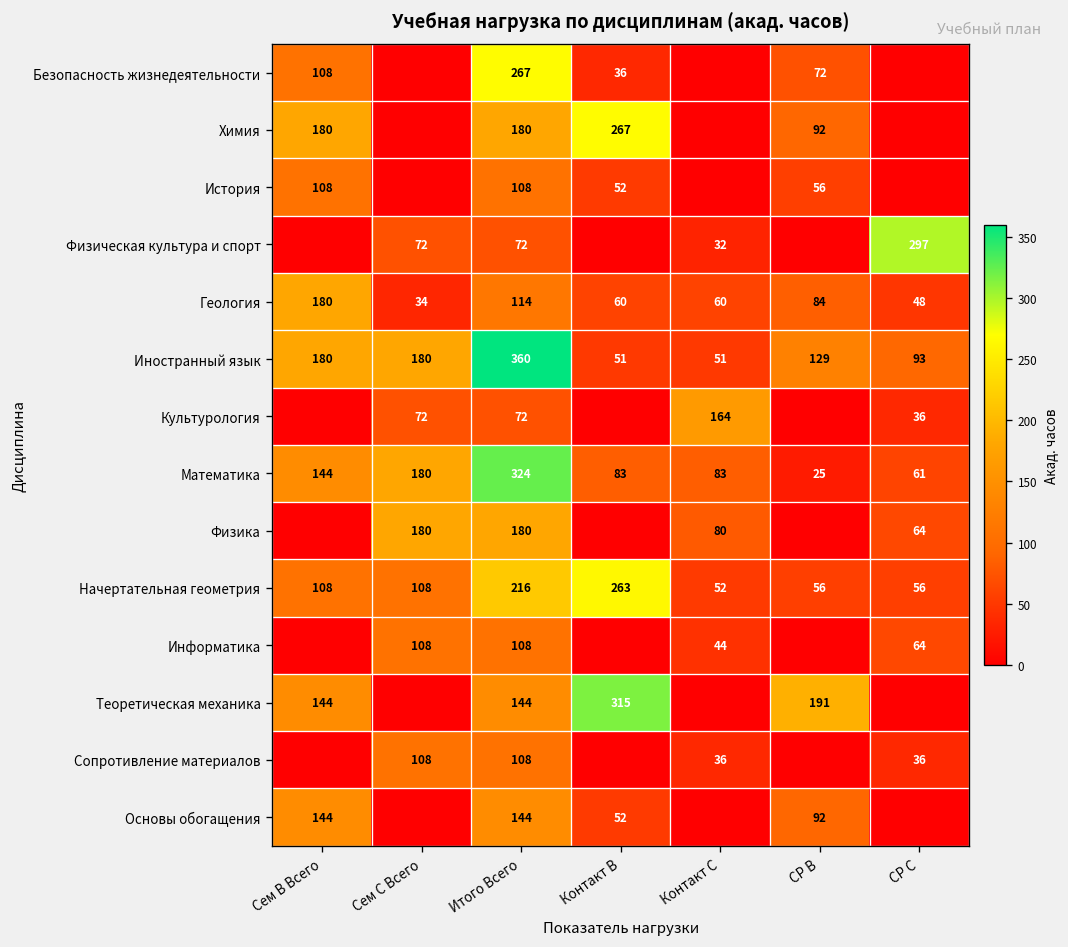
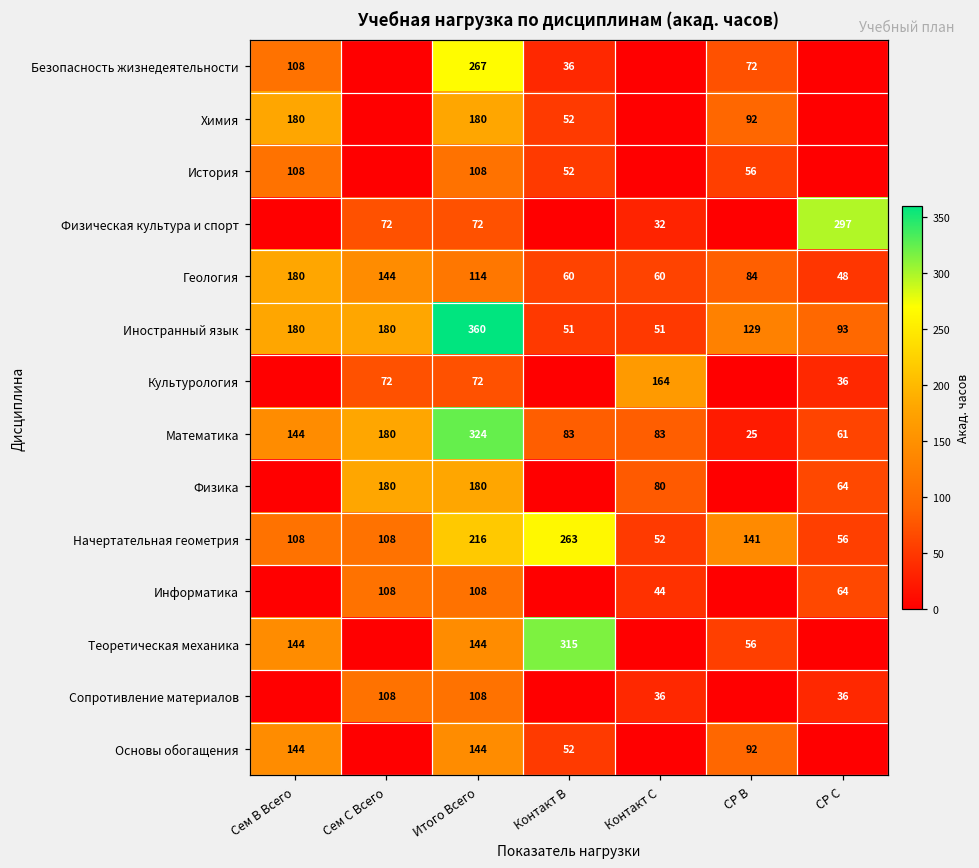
Химия, Контакт B: 267 -> 52
Геология, Сем C Всего: 34 -> 144
Начертательная геометрия, СР B: 56 -> 141
Теоретическая механика, СР B: 191 -> 56
